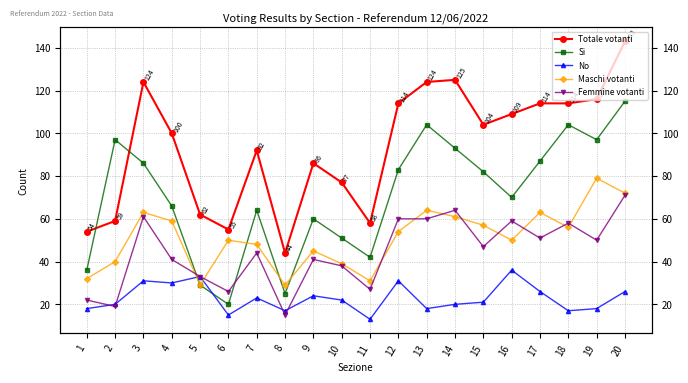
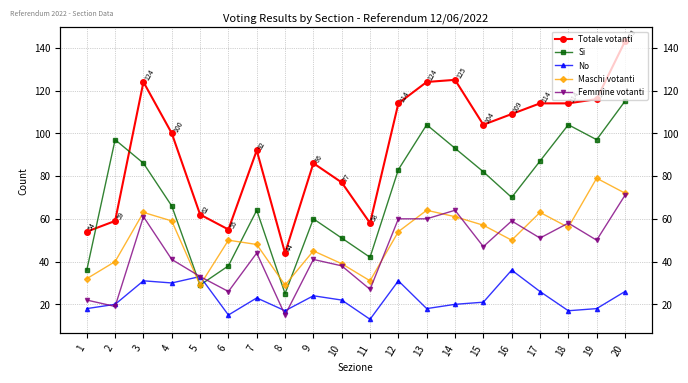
Si, 6: 20 -> 38
